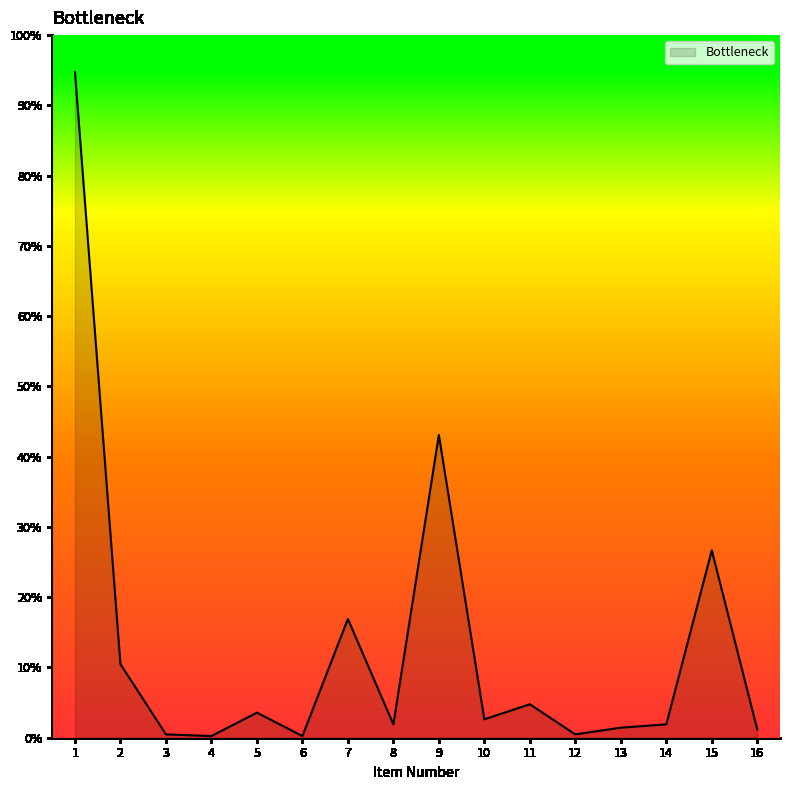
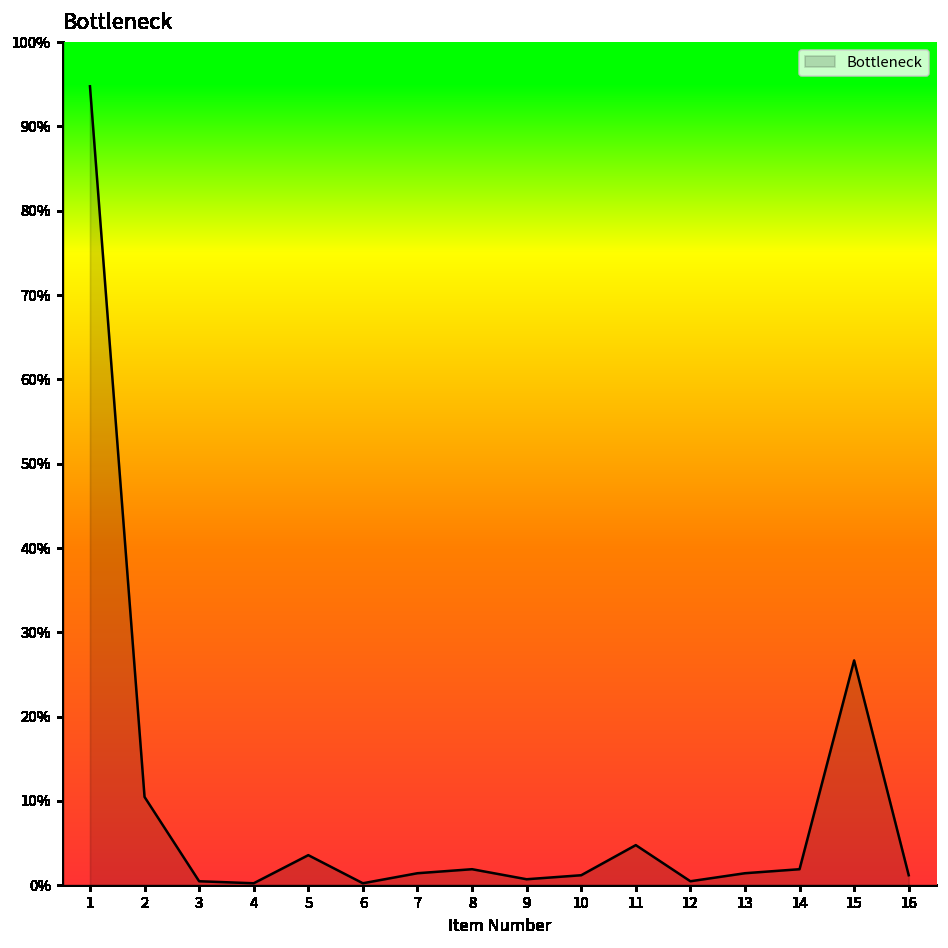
7: 17% -> 1%
9: 43% -> 1%
10: 3% -> 1%
